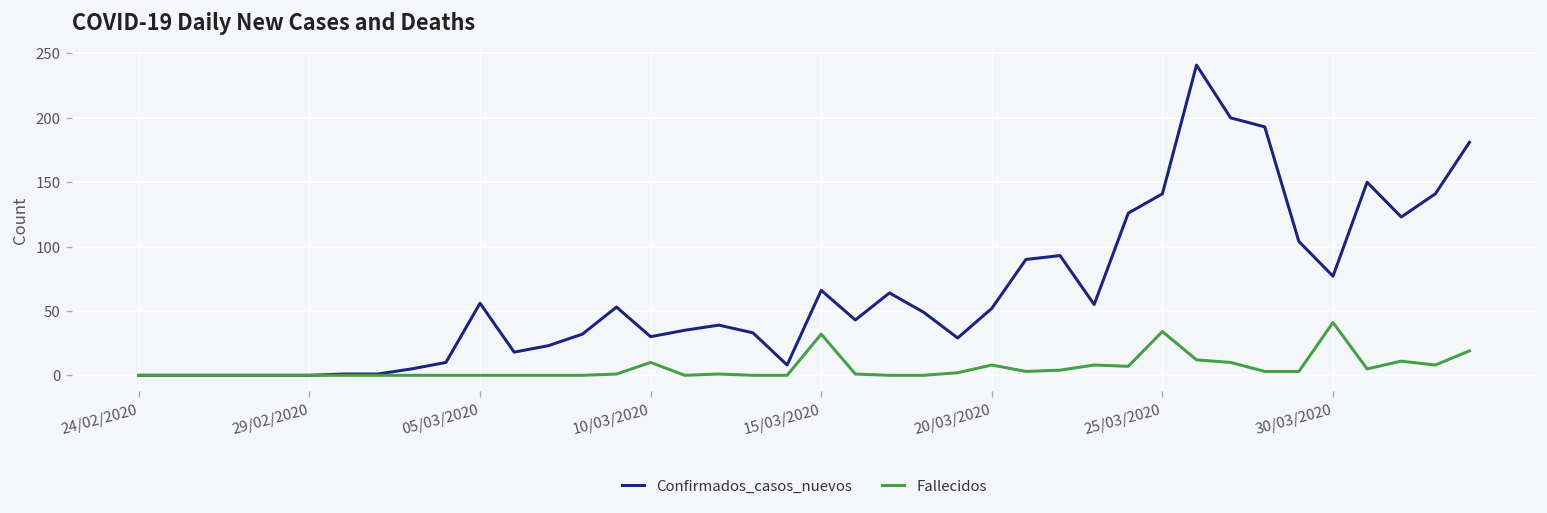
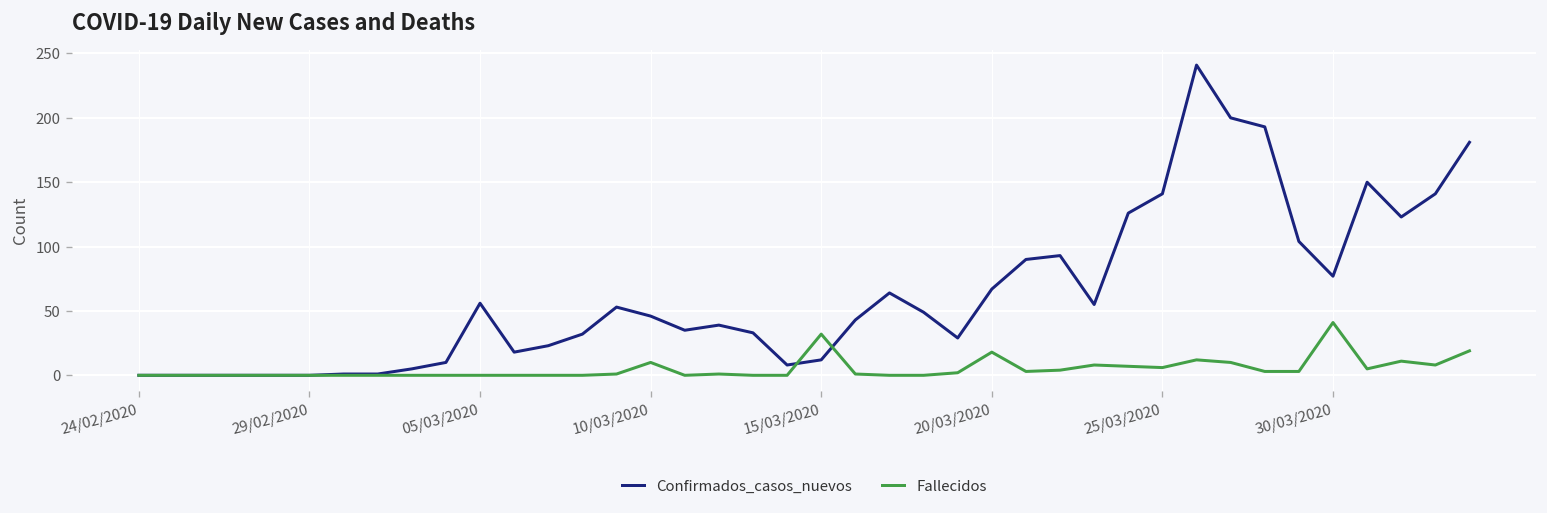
Confirmados_casos_nuevos, 10/03/2020: 30 -> 46
Confirmados_casos_nuevos, 15/03/2020: 66 -> 12
Confirmados_casos_nuevos, 20/03/2020: 52 -> 67
Fallecidos, 20/03/2020: 8 -> 18
Fallecidos, 25/03/2020: 34 -> 6
